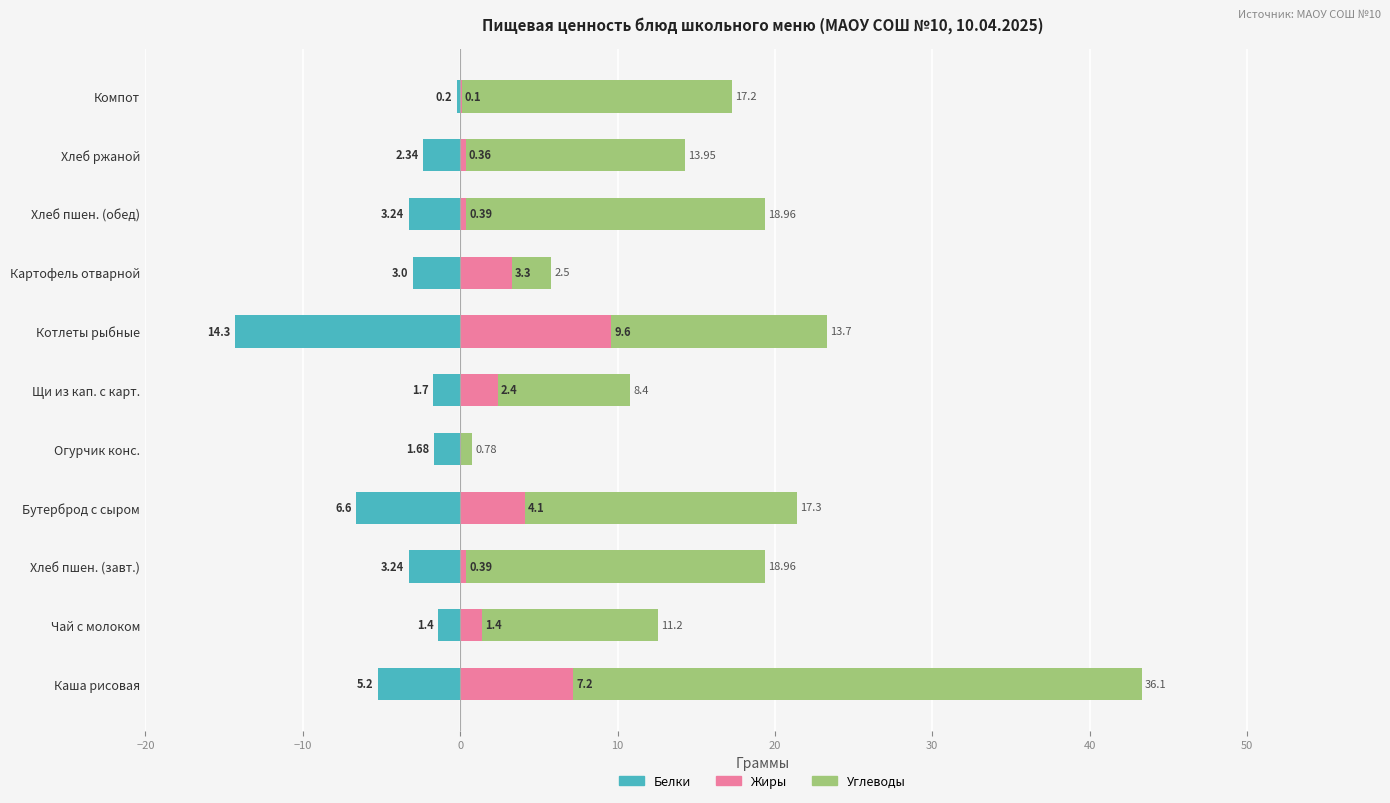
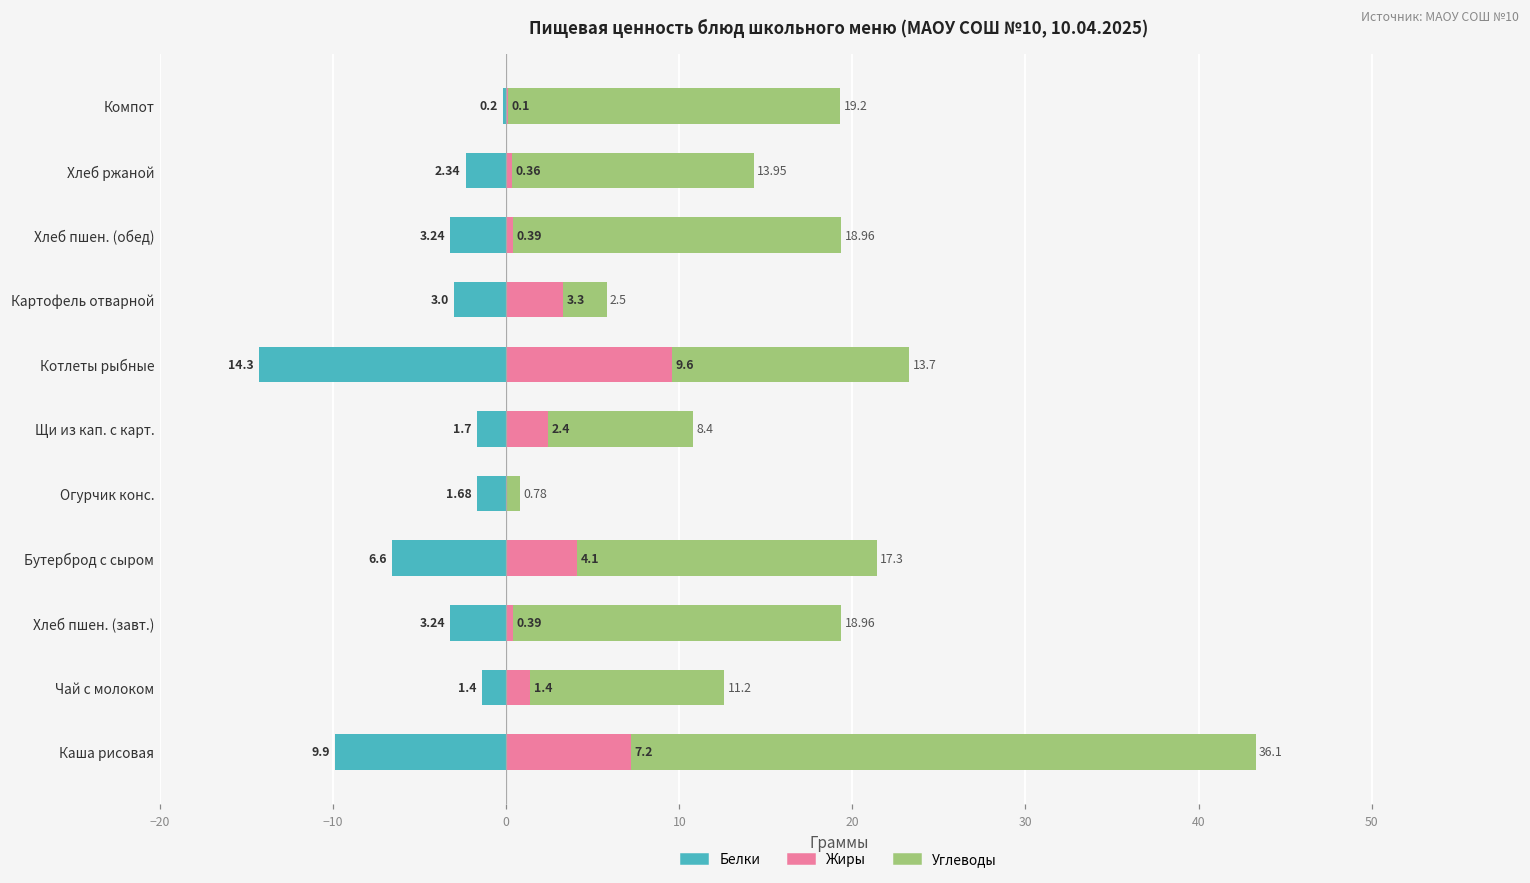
Углеводы, Компот: 17.2 -> 19.2
Белки, Каша рисовая: 5.2 -> 9.9
